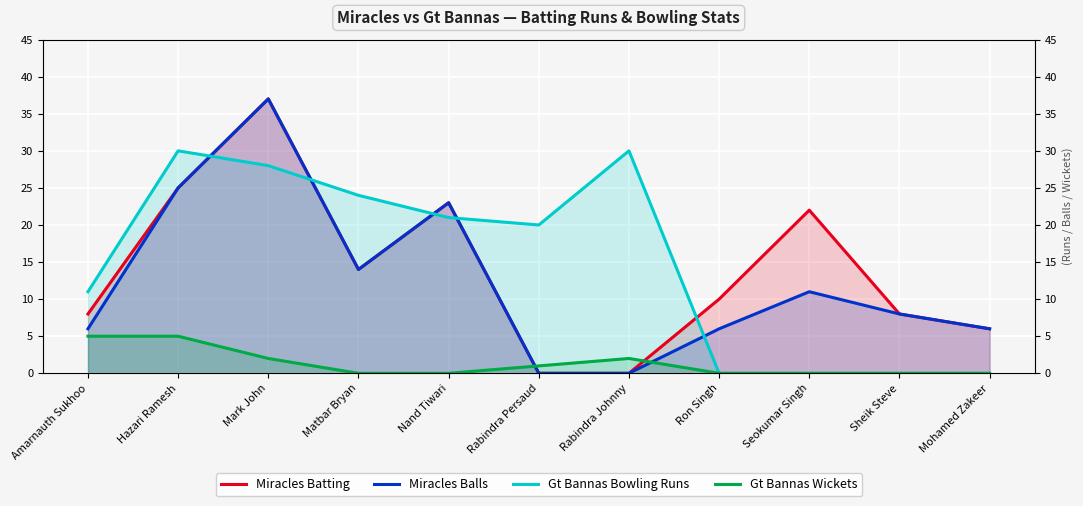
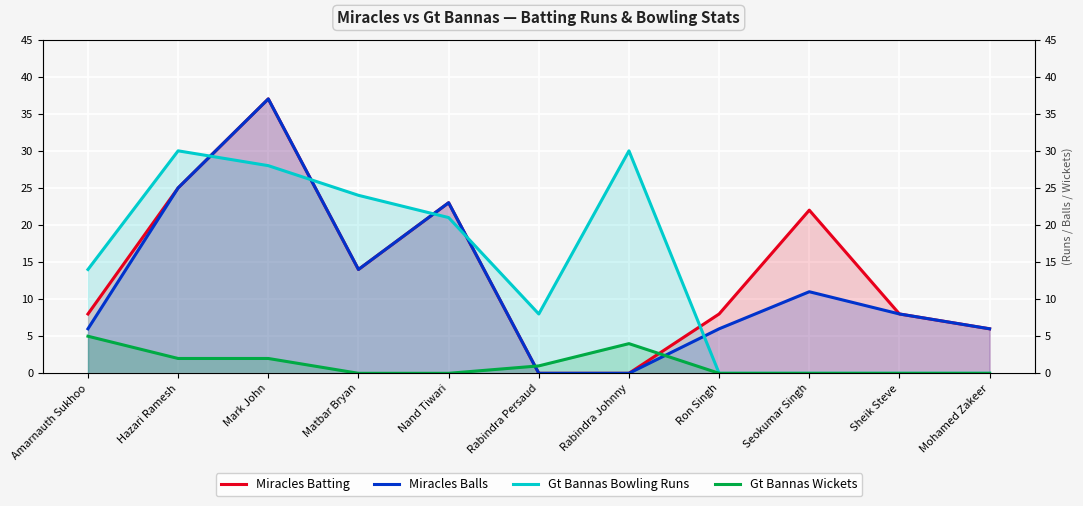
Gt Bannas Bowling Runs, Amarnauth Sukhoo: 11 -> 14
Gt Bannas Wickets, Hazari Ramesh: 5 -> 2
Gt Bannas Bowling Runs, Rabindra Persaud: 20 -> 8
Gt Bannas Wickets, Rabindra Johnny: 2 -> 4
Miracles Batting, Ron Singh: 10 -> 8
